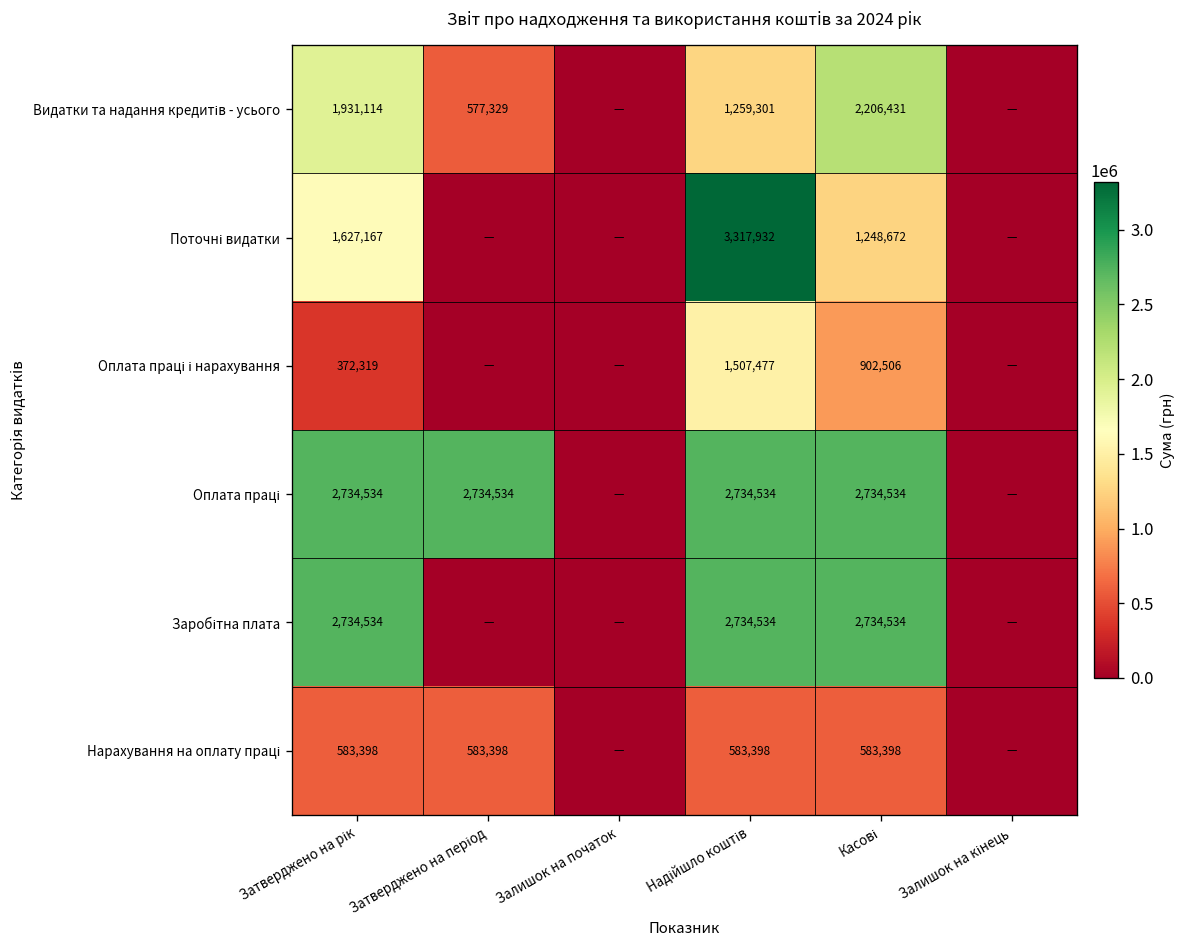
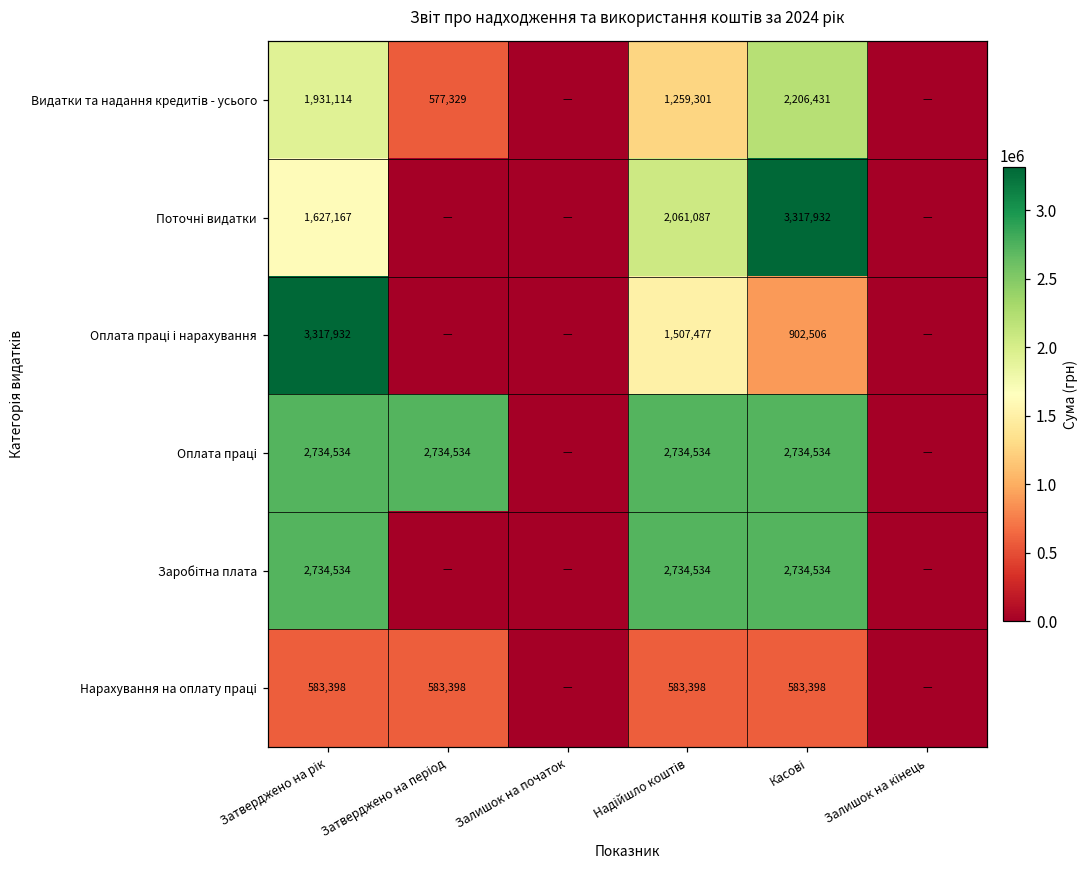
Поточні видатки, Надійшло коштів: 3,317,932 -> 2,061,087
Поточні видатки, Касові: 1,248,672 -> 3,317,932
Оплата праці і нарахування, Затверджено на рік: 372,319 -> 3,317,932
